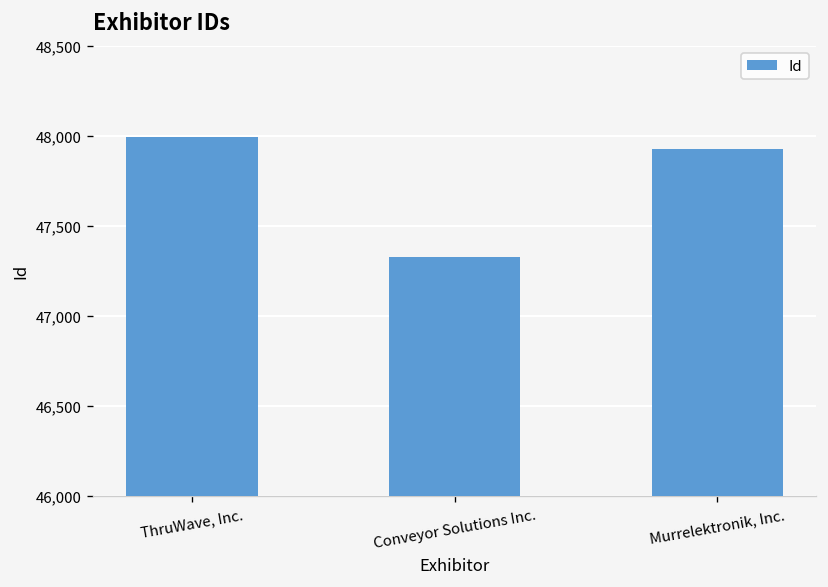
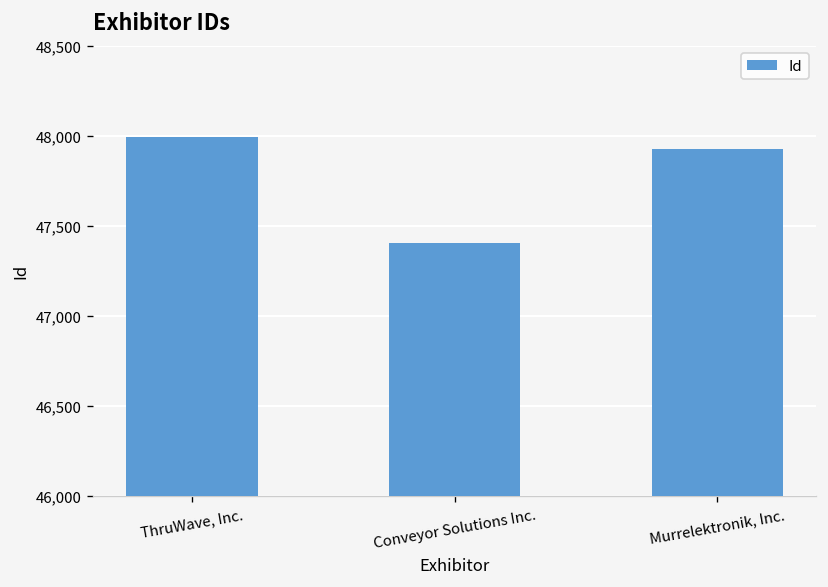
Conveyor Solutions Inc.: 47,330 -> 47,400
